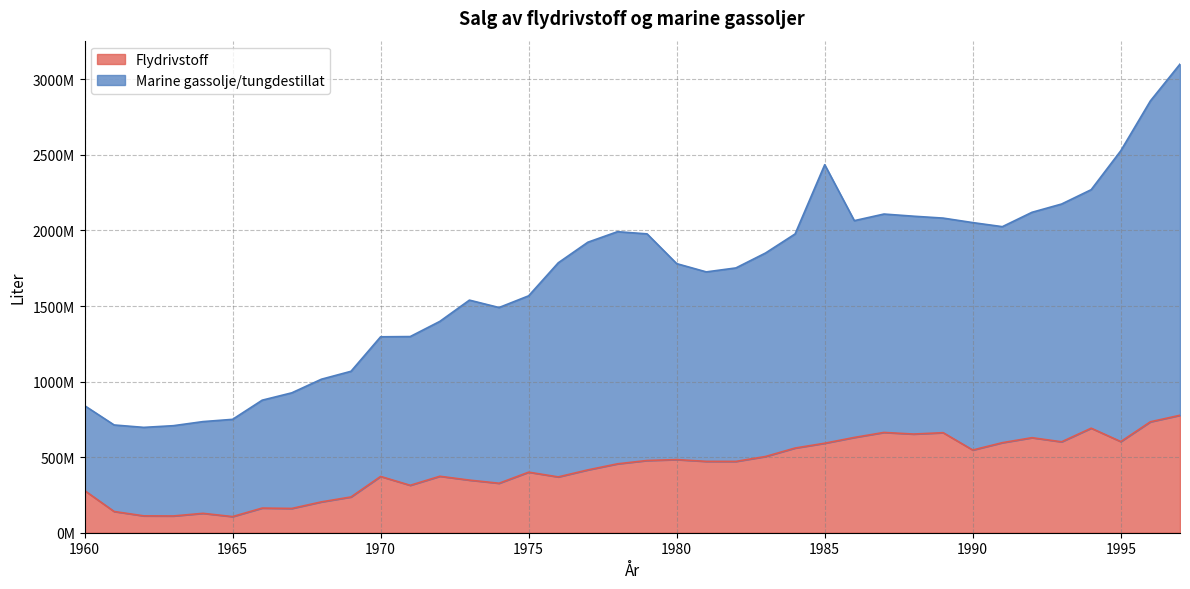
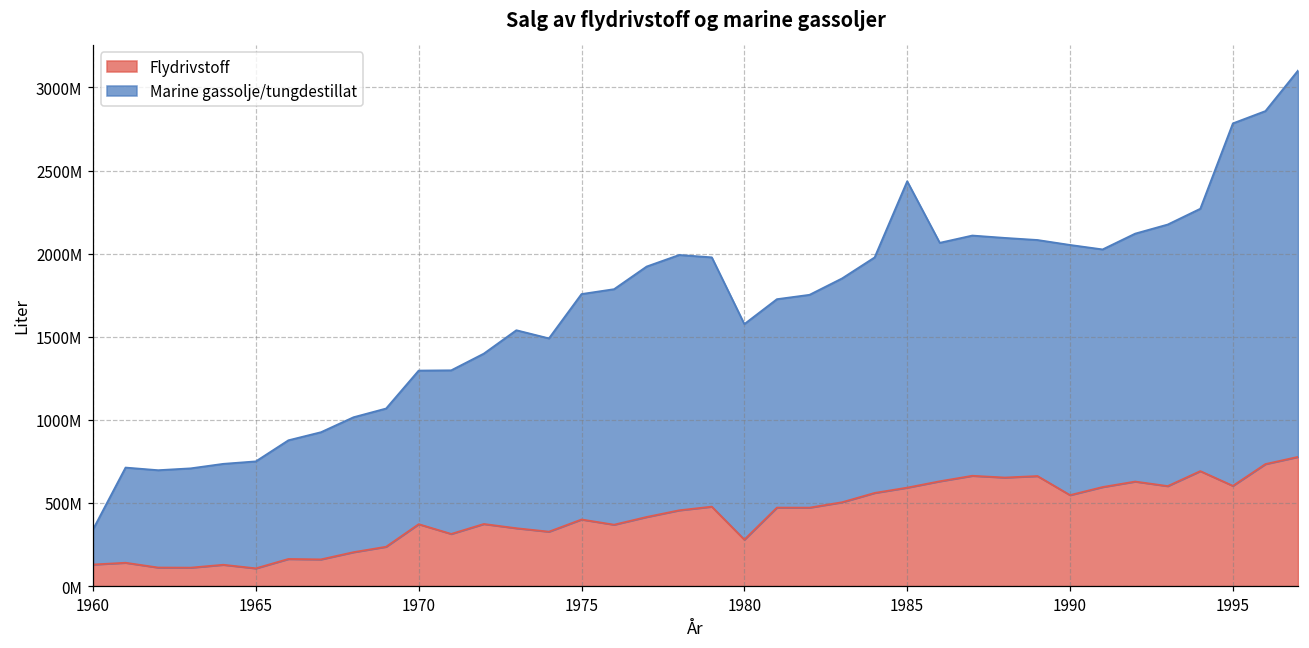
Flydrivstoff, 1960: 280000000 -> 130000000
Marine gassolje/tungdestillat, 1960: 560000000 -> 210000000
Marine gassolje/tungdestillat, 1975: 1170000000 -> 1360000000
Flydrivstoff, 1980: 480000000 -> 280000000
Marine gassolje/tungdestillat, 1995: 1920000000 -> 2180000000
